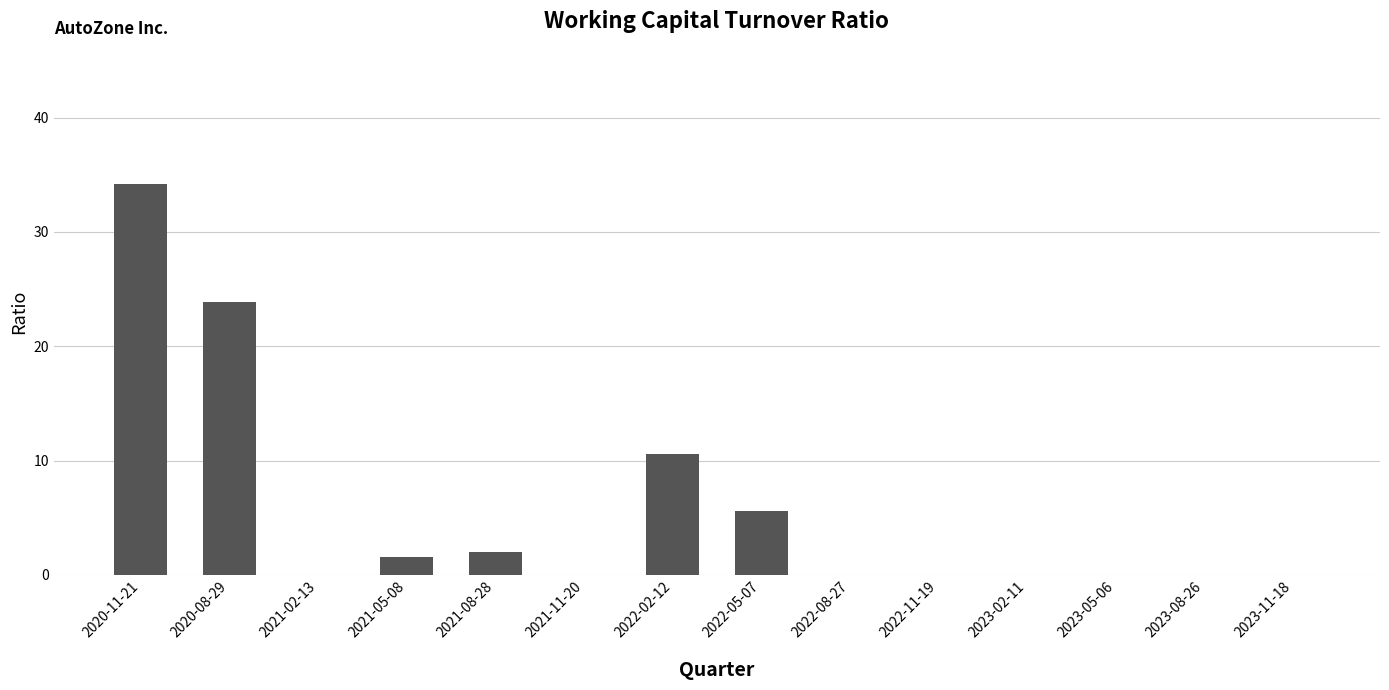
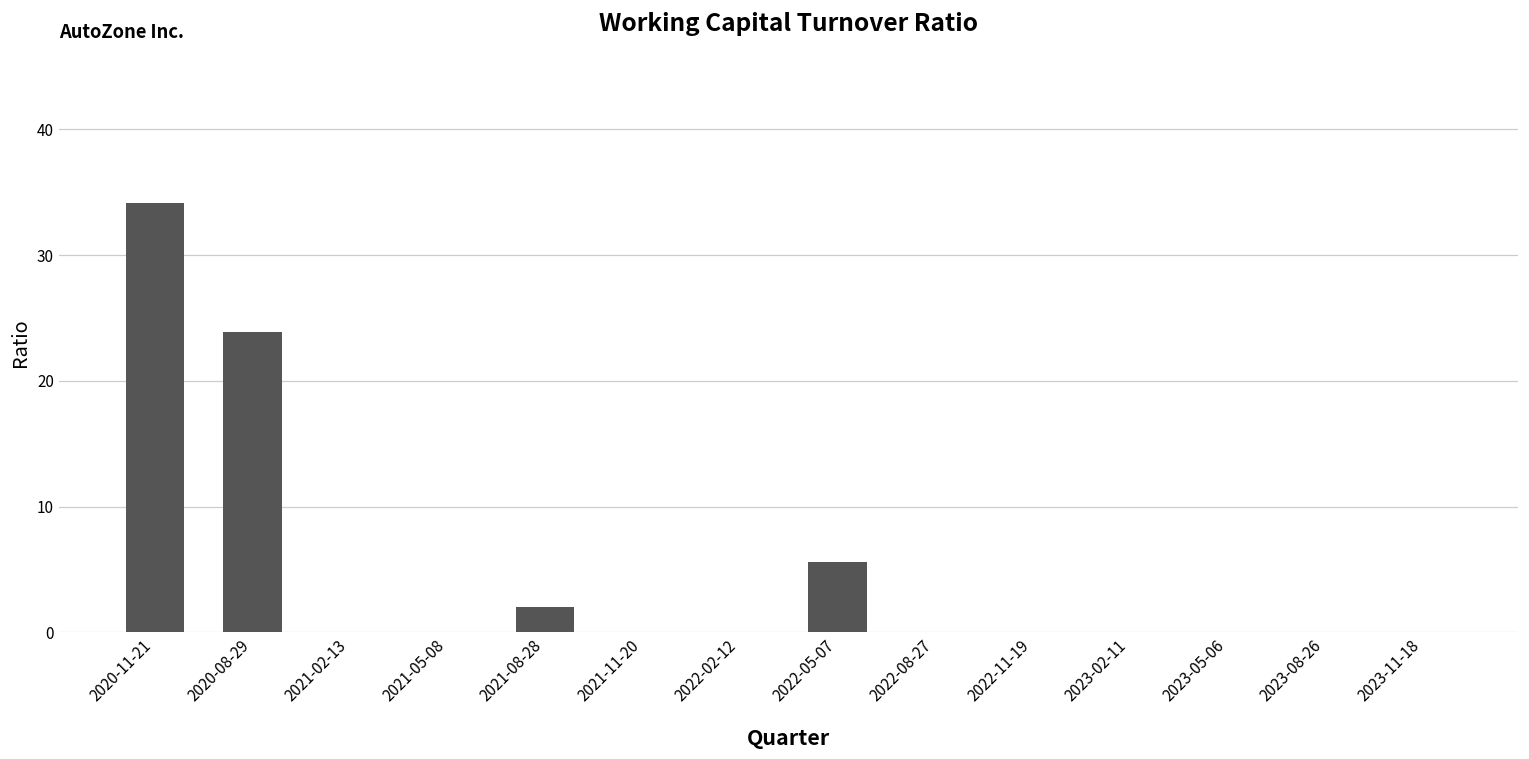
2021-05-08: 1.6 -> 0.0
2022-02-12: 10.6 -> 0.0
